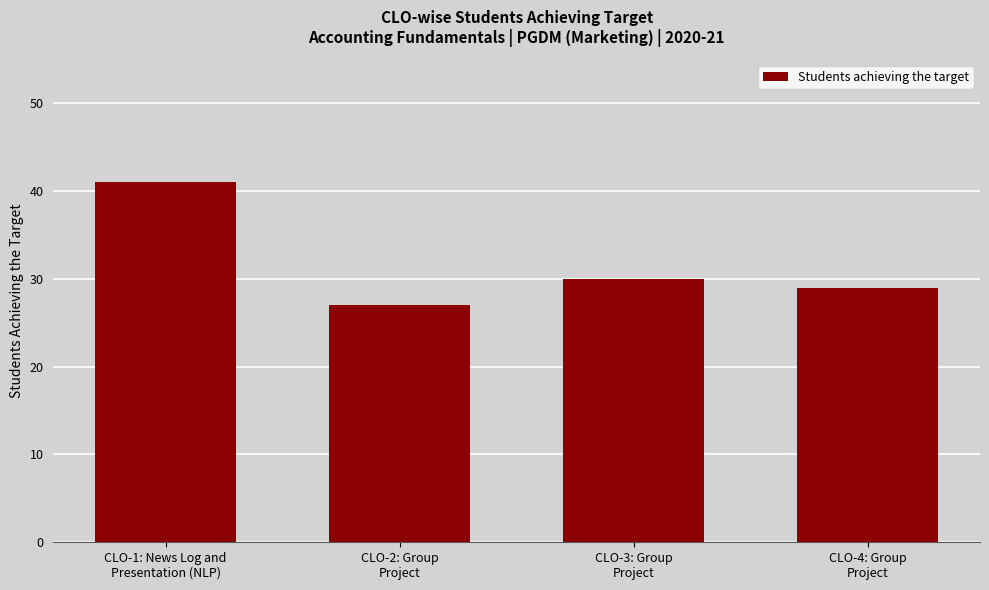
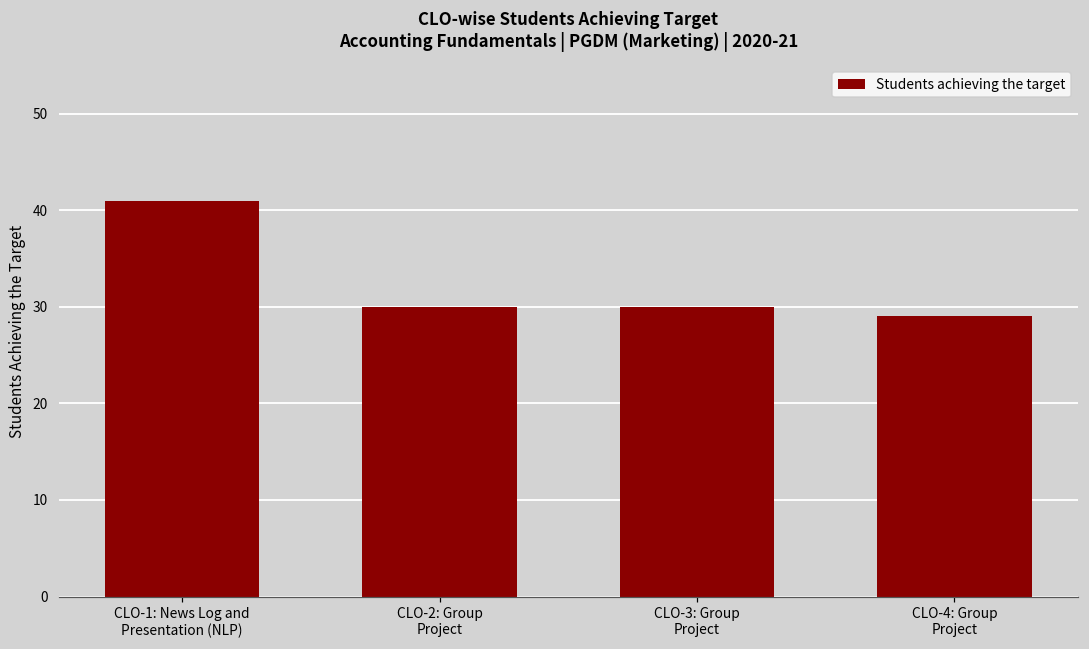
CLO-2: Group Project: 27 -> 30
